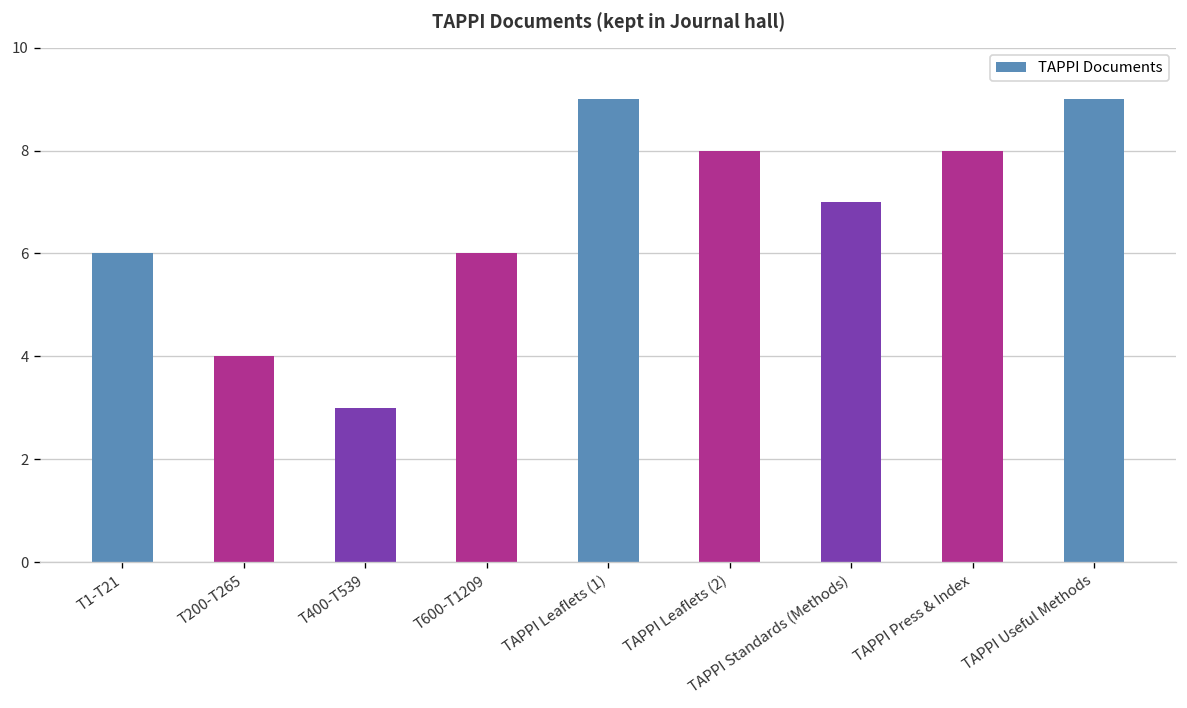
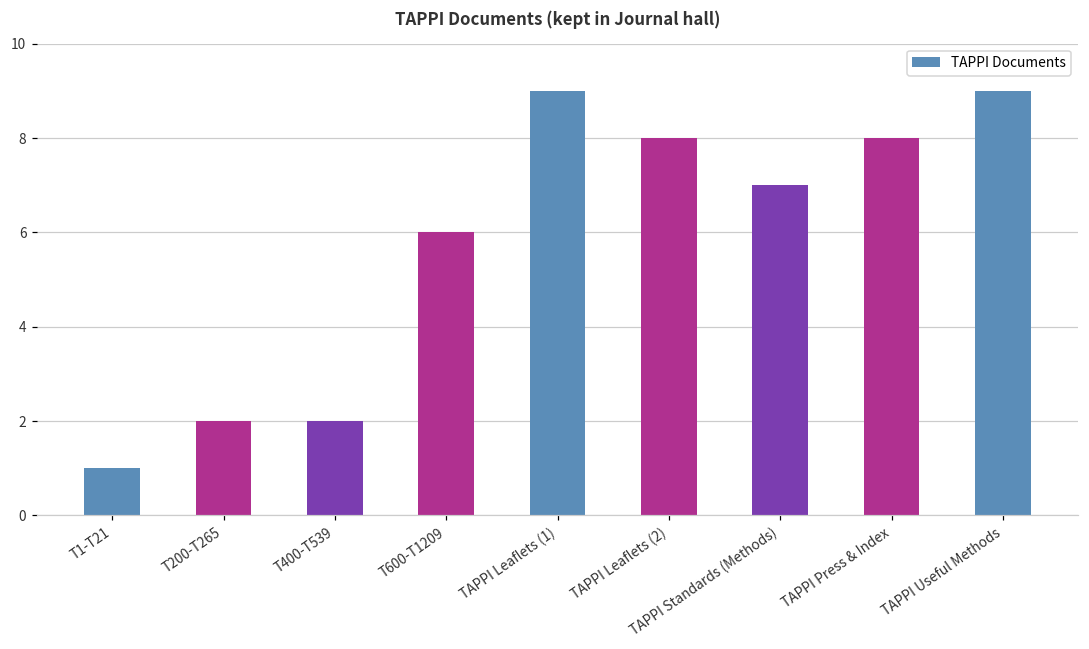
T1-T21: 6 -> 1
T200-T265: 4 -> 2
T400-T539: 3 -> 2
